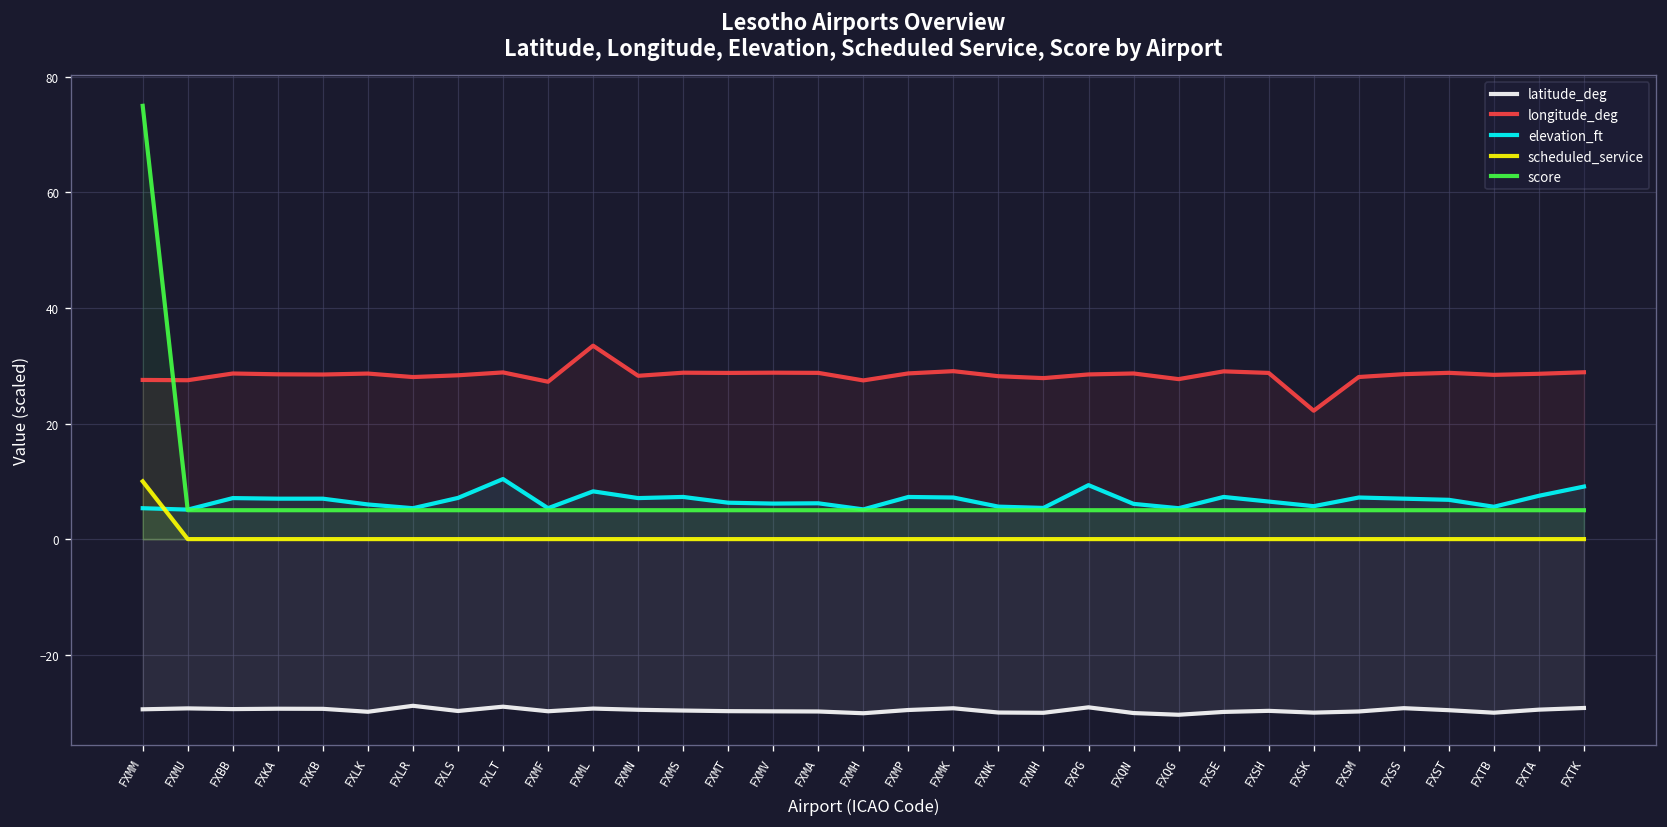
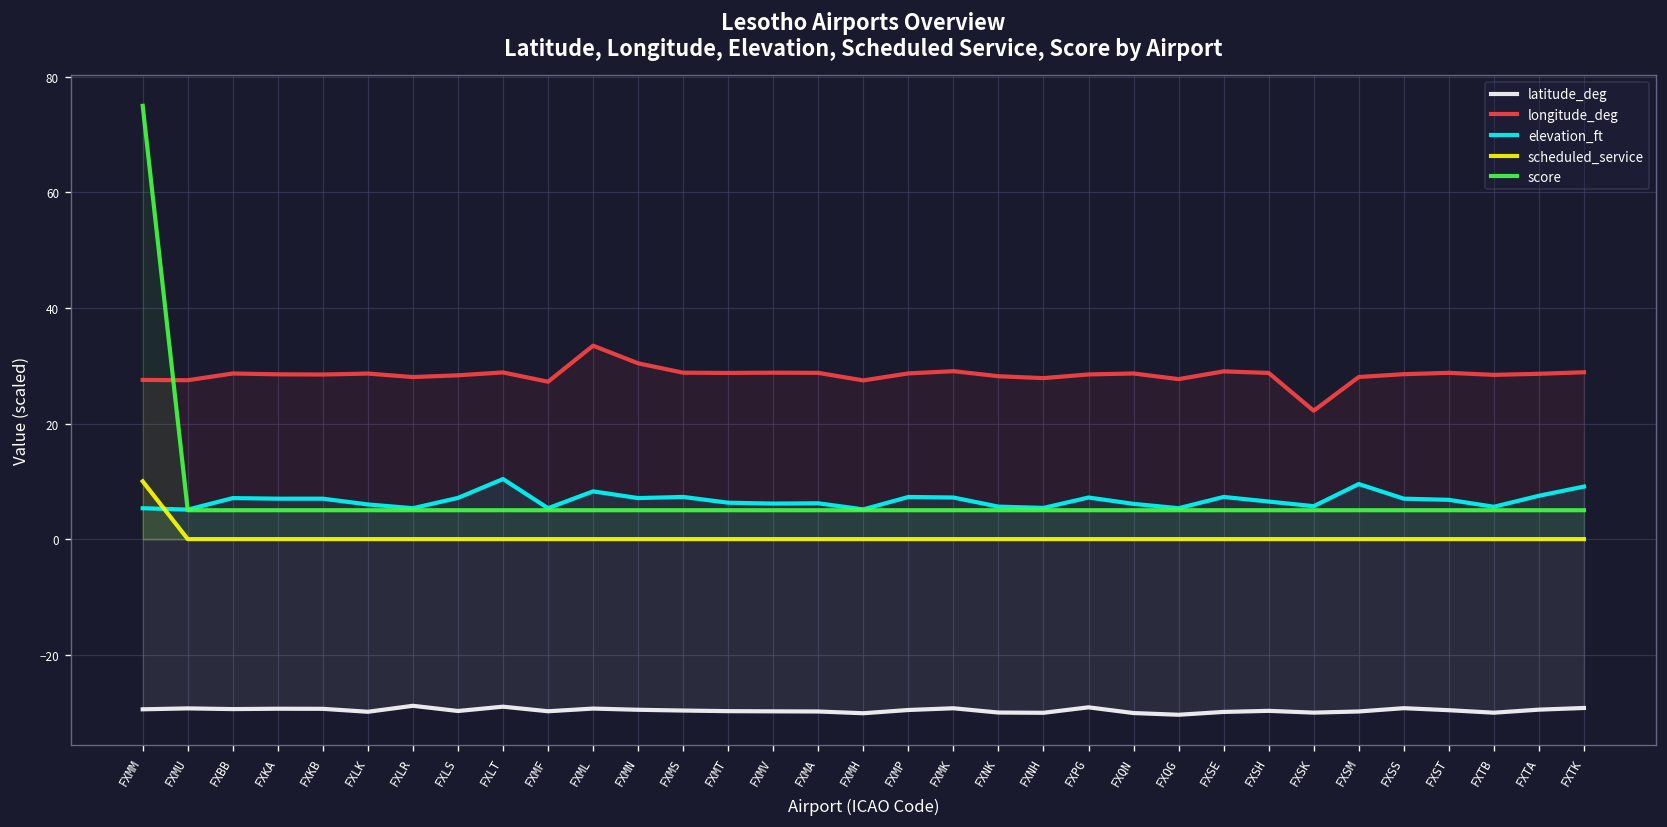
longitude_deg, FXMN: 28 -> 30
elevation_ft, FXPG: 9 -> 7
elevation_ft, FXSM: 7 -> 10
